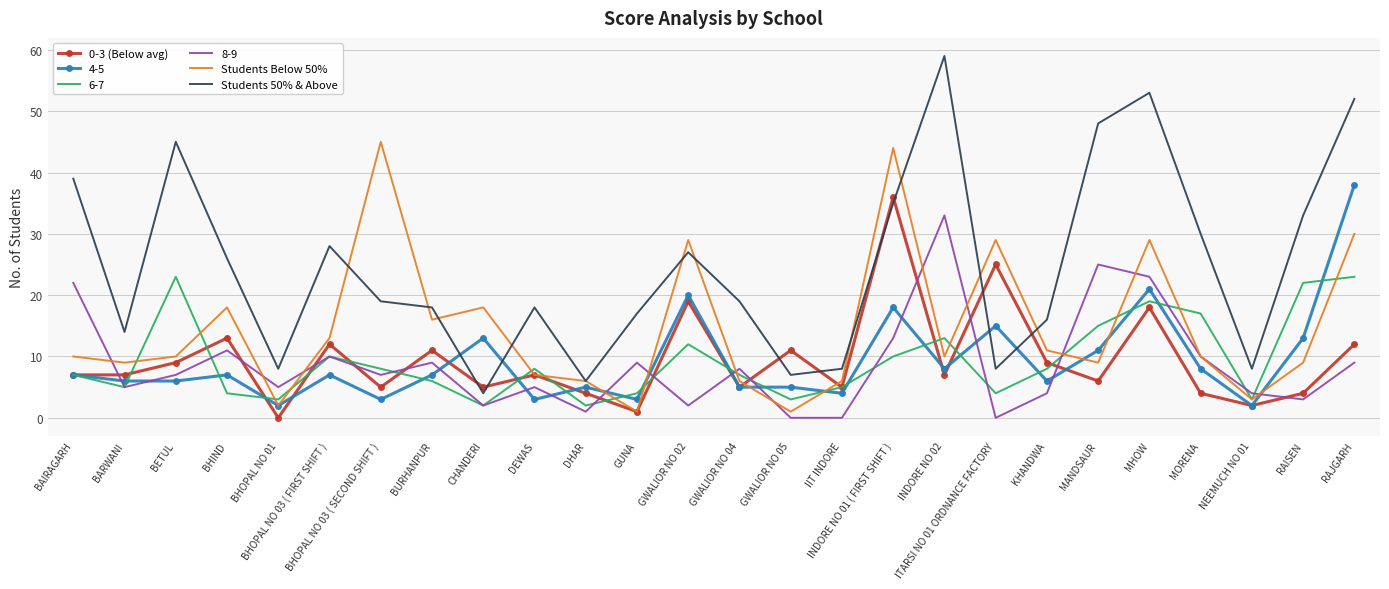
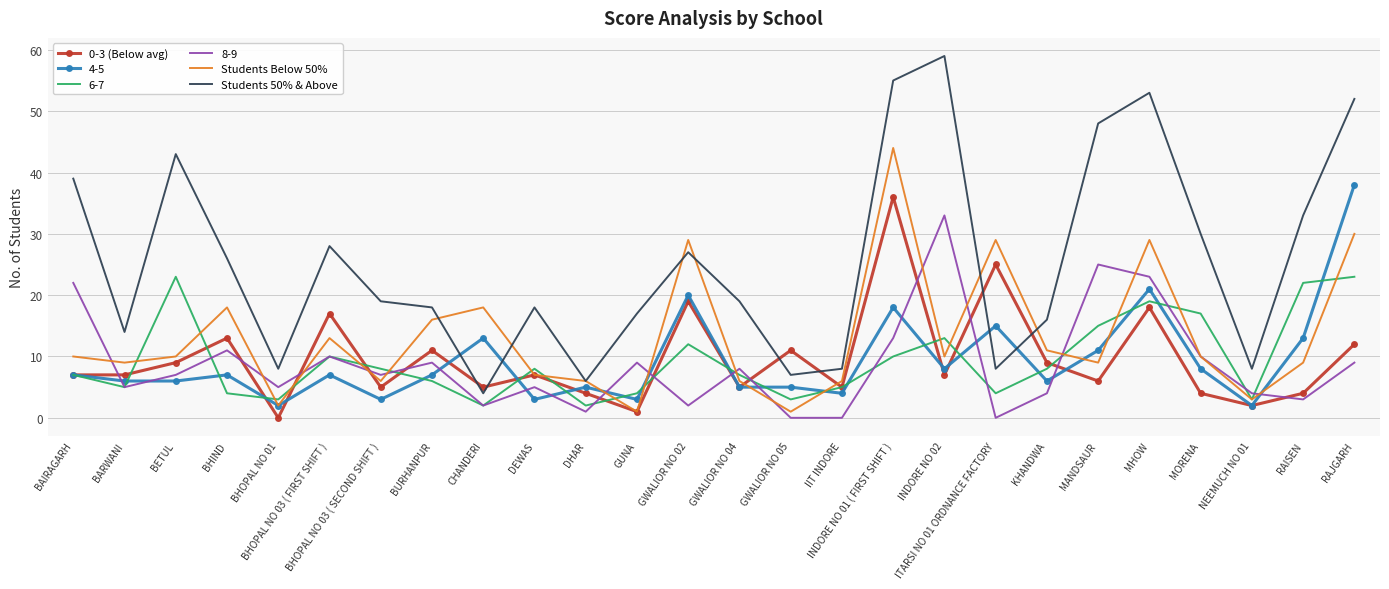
Students 50% & Above, BETUL: 45 -> 43
0-3 (Below avg), BHOPAL NO 03 ( FIRST SHIFT ): 12 -> 17
Students Below 50%, BHOPAL NO 03 ( SECOND SHIFT ): 45 -> 6
Students 50% & Above, INDORE NO 01 ( FIRST SHIFT ): 35 -> 55
